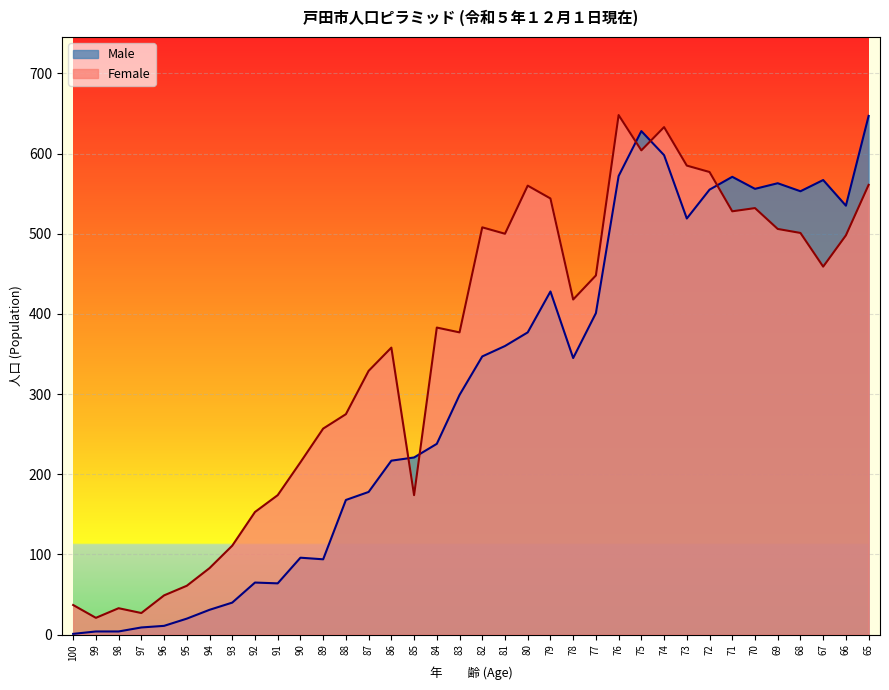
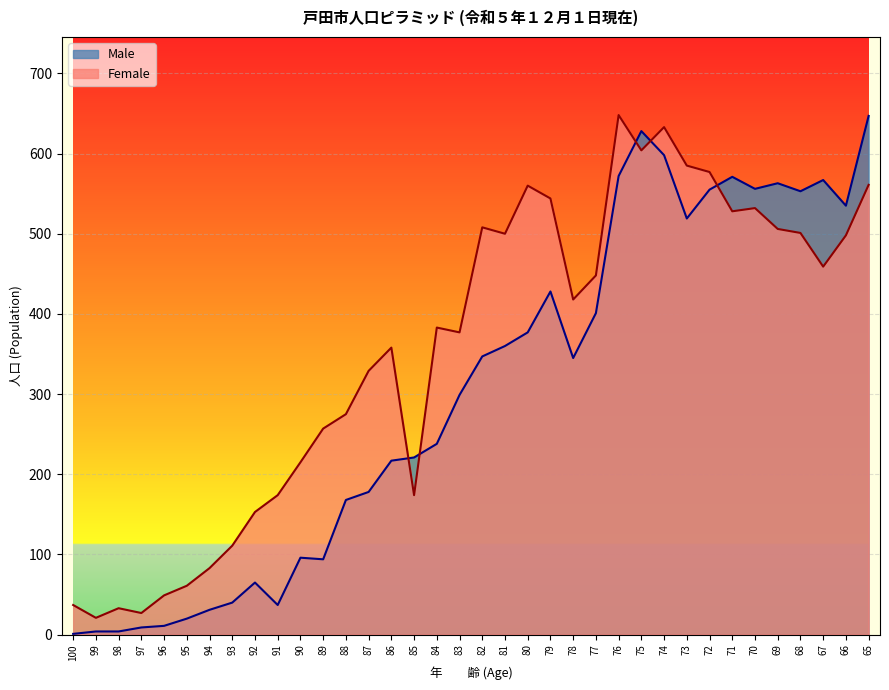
Male, 91: 60 -> 40
